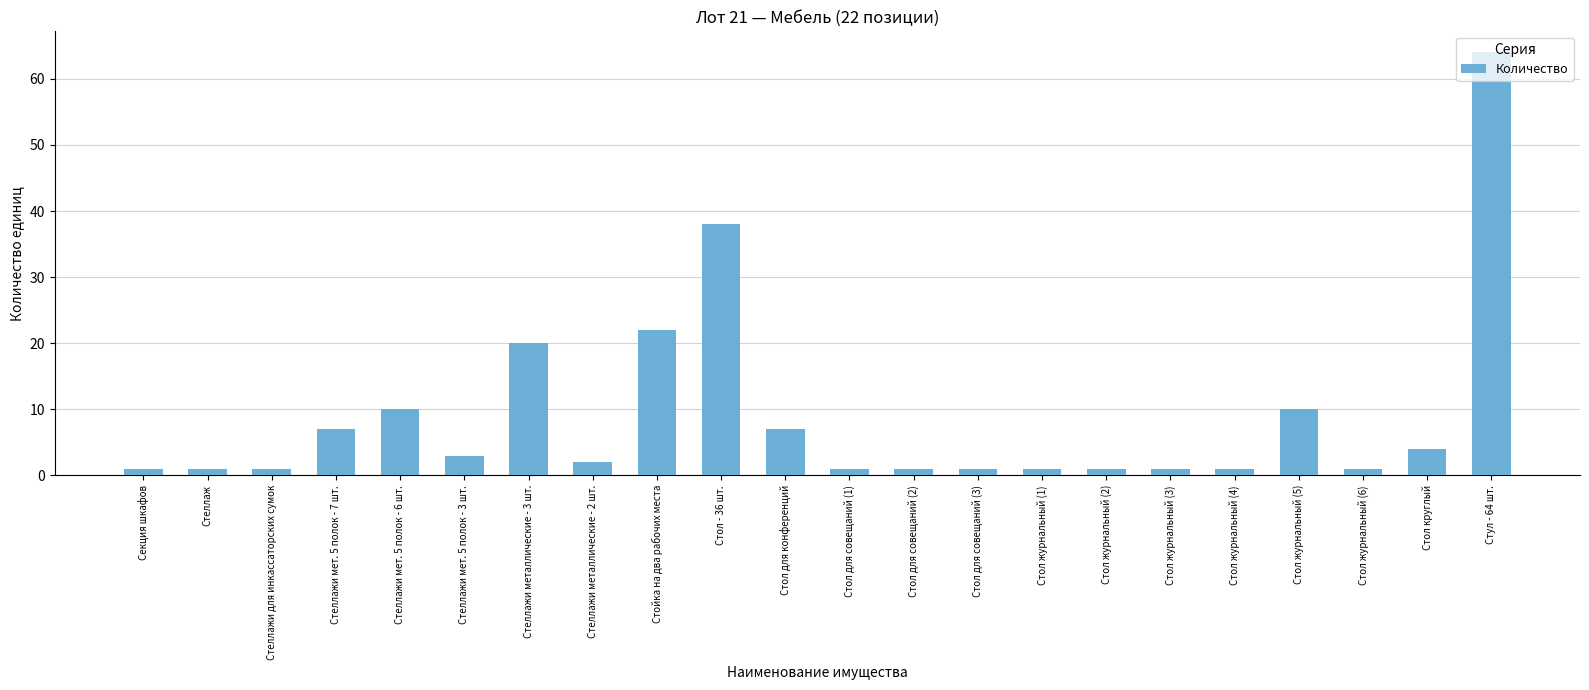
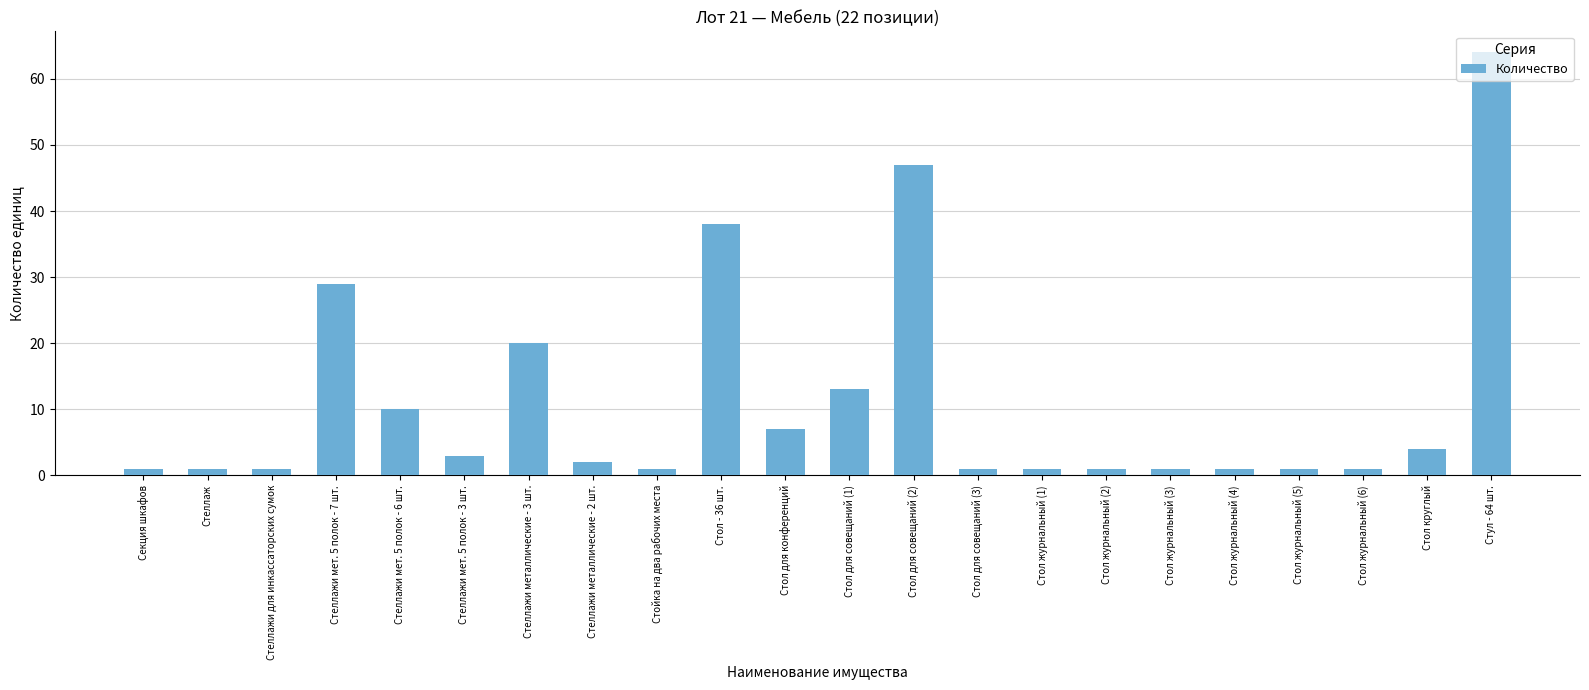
Стеллажи мет. 5 полок - 7 шт.: 7 -> 29
Стойка на два рабочих места: 22 -> 1
Стол для совещаний (1): 1 -> 13
Стол для совещаний (2): 1 -> 47
Стол журнальный (5): 10 -> 1
